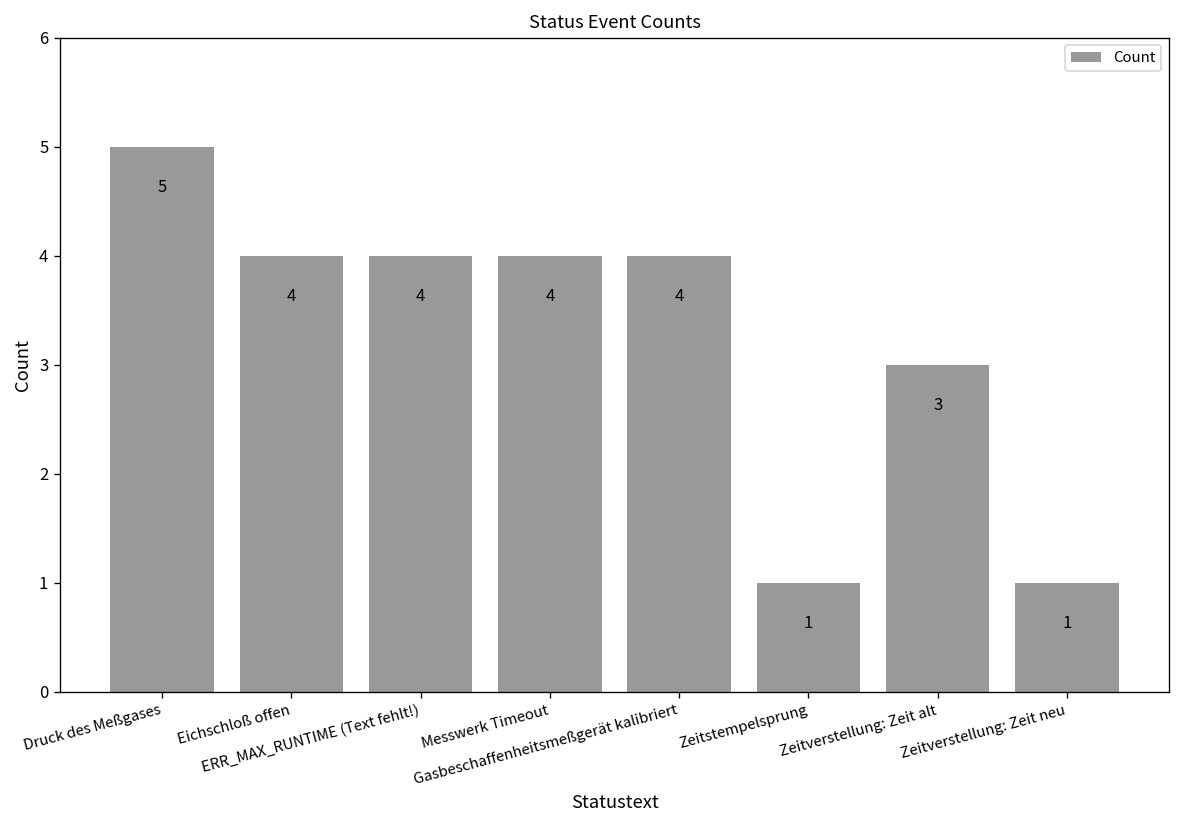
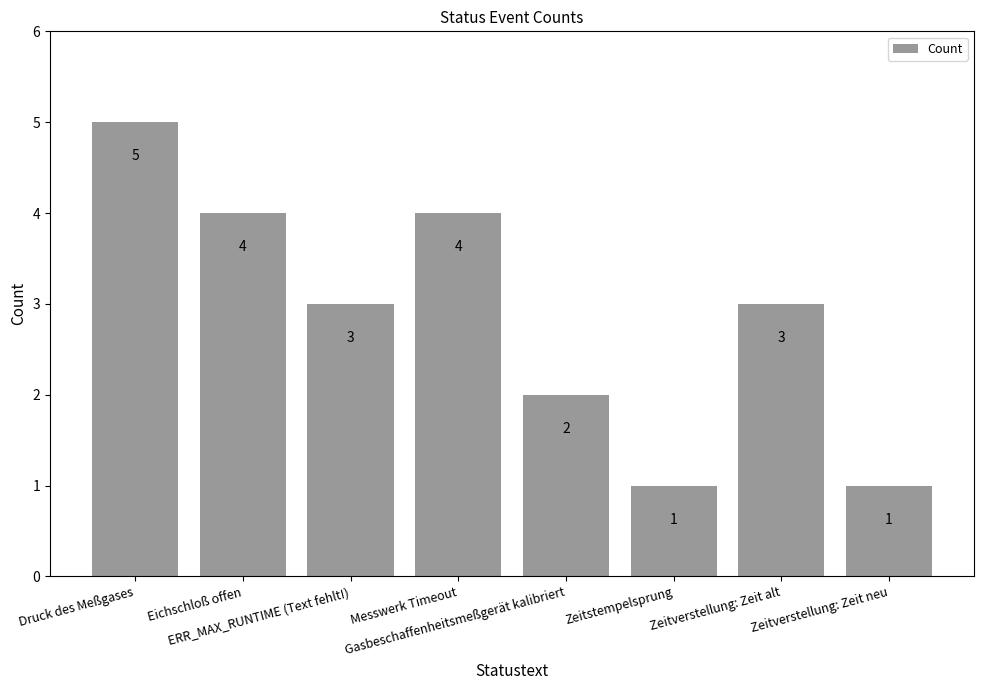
ERR_MAX_RUNTIME (Text fehlt!): 4 -> 3
Gasbeschaffenheitsmeßgerät kalibriert: 4 -> 2
